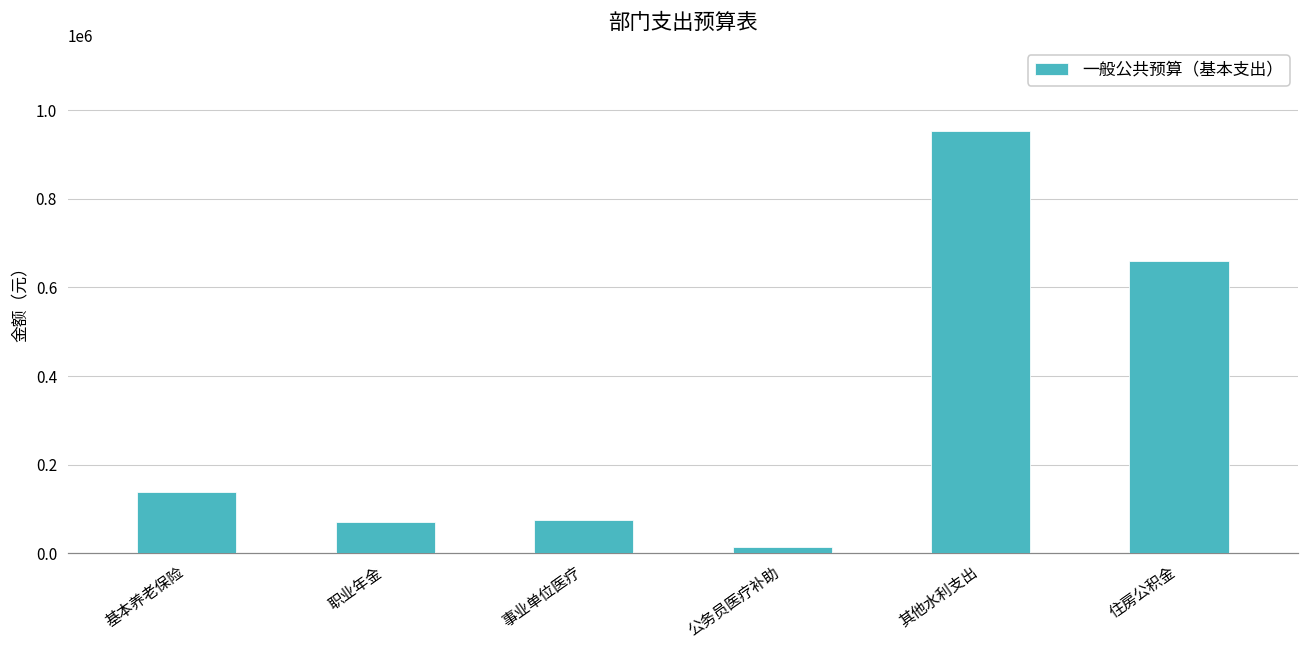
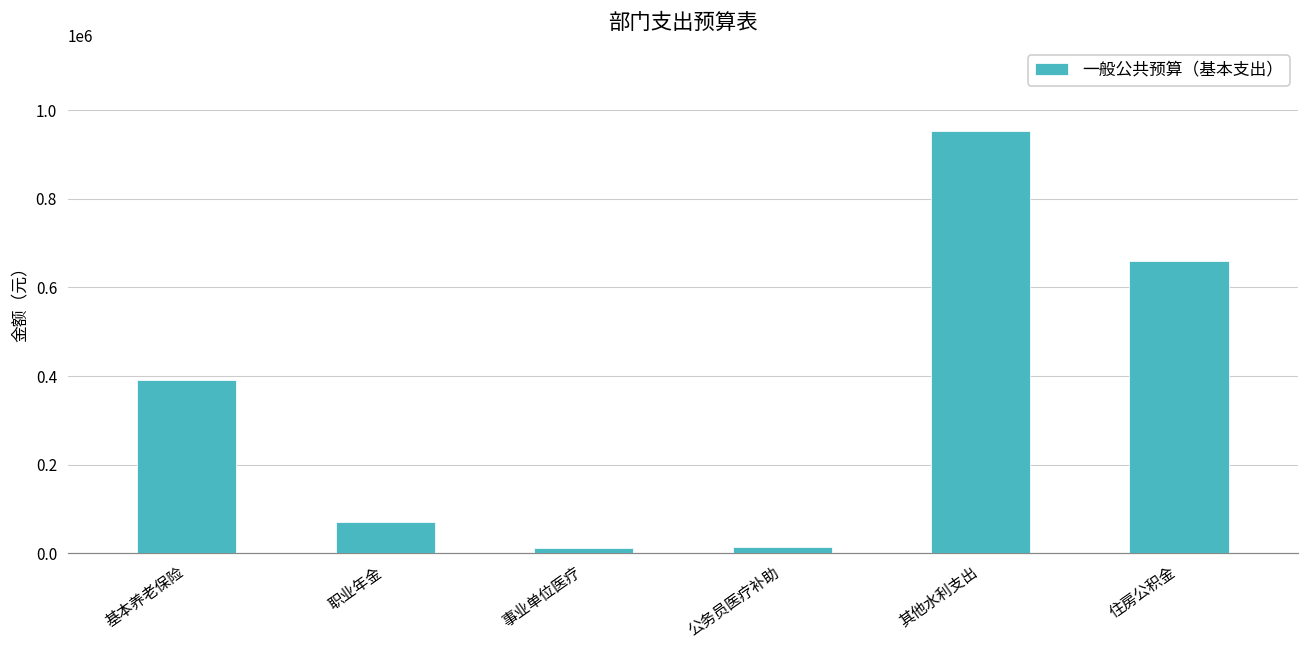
基本养老保险: 140000 -> 390000
事业单位医疗: 70000 -> 10000
